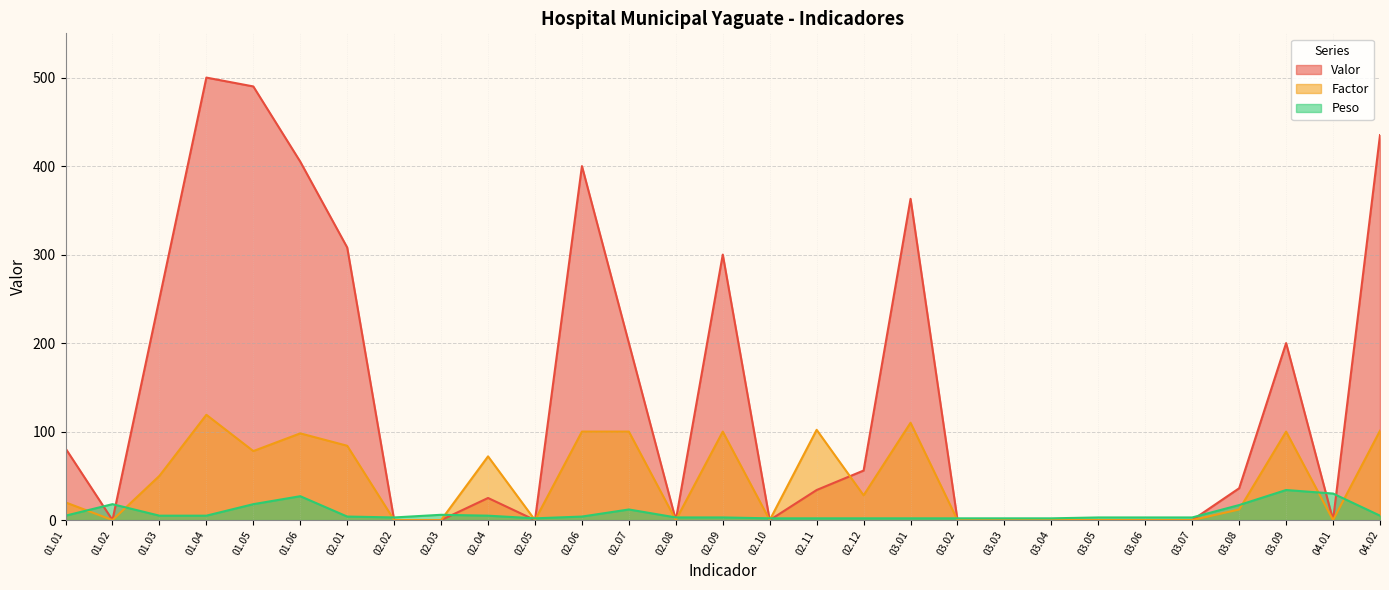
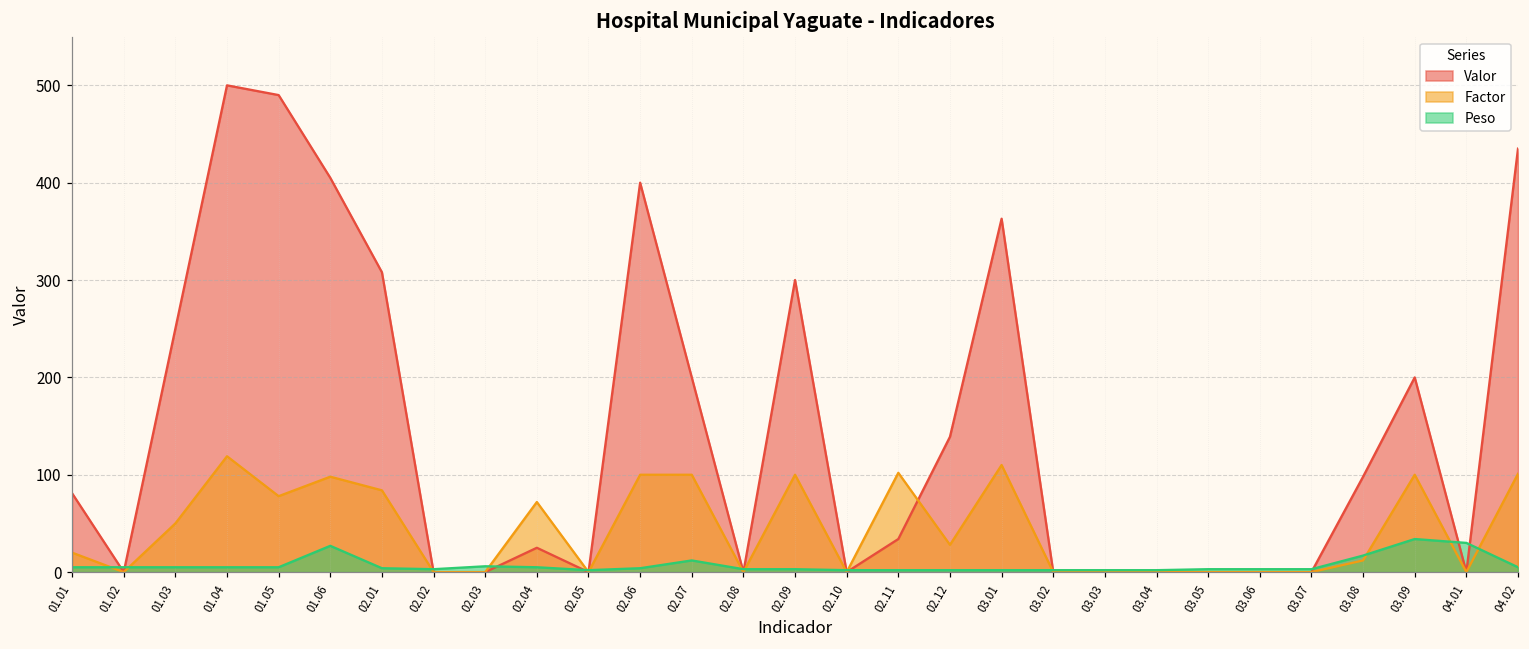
Peso, 01.02: 20 -> 10
Peso, 01.05: 20 -> 10
Valor, 02.12: 60 -> 140
Valor, 03.08: 40 -> 100
